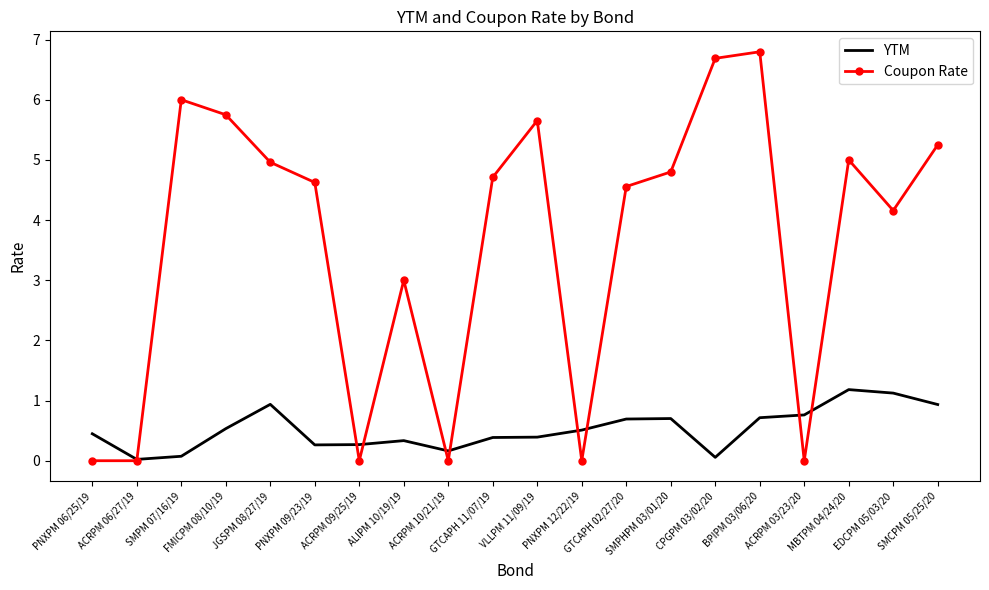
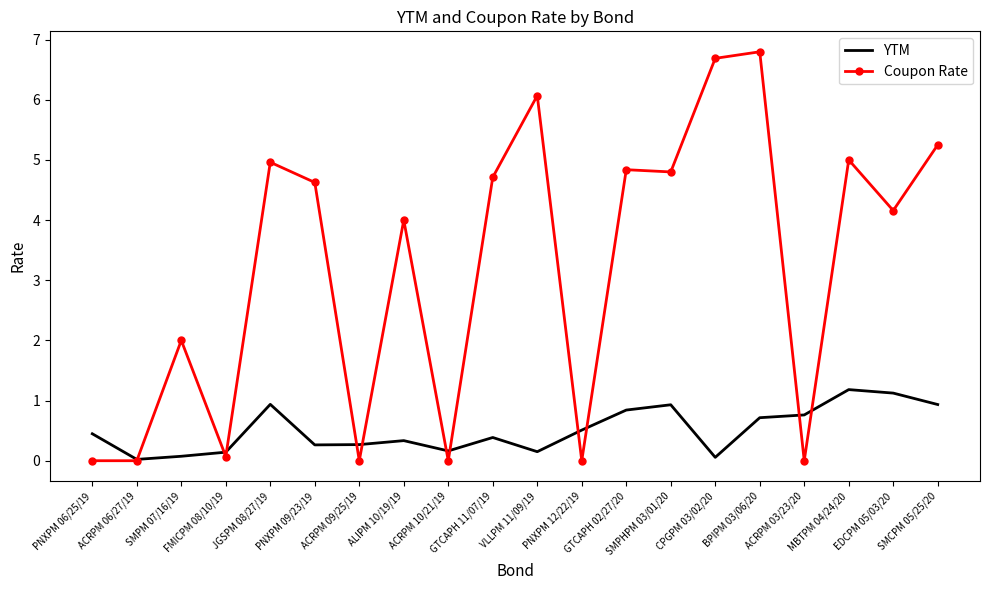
Coupon Rate, SMPM 07/16/19: 6 -> 2
YTM, FMICPM 08/10/19: 0.5 -> 0.1
Coupon Rate, FMICPM 08/10/19: 5.8 -> 0.1
Coupon Rate, ALIPM 10/19/19: 3 -> 4
YTM, VLLPM 11/09/19: 0.4 -> 0.2
Coupon Rate, VLLPM 11/09/19: 5.7 -> 6.1
YTM, GTCAPH 02/27/20: 0.7 -> 0.8
Coupon Rate, GTCAPH 02/27/20: 4.6 -> 4.8
YTM, SMPHPM 03/01/20: 0.7 -> 0.9
